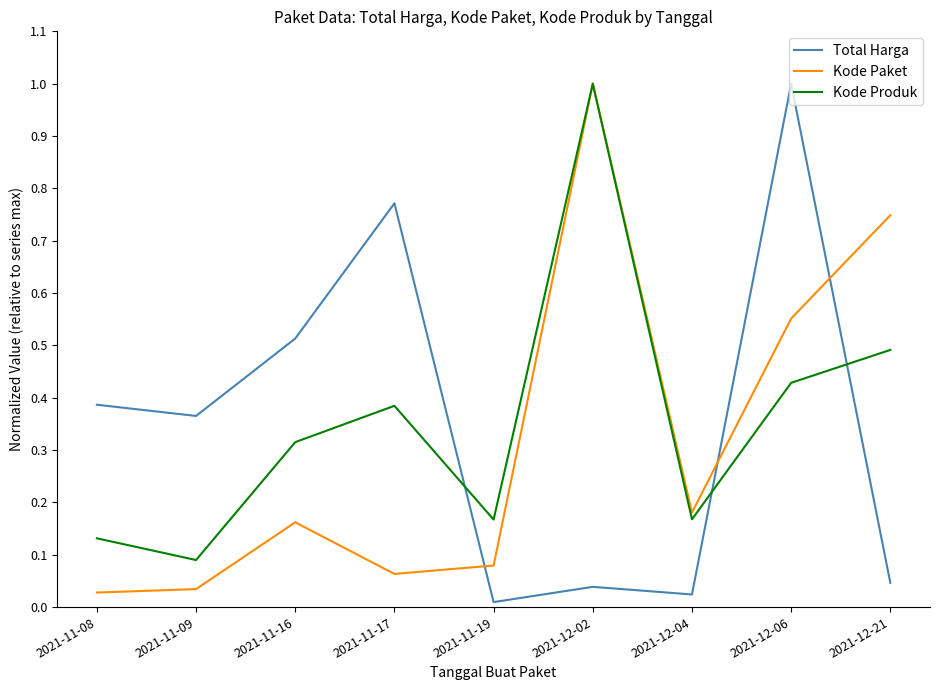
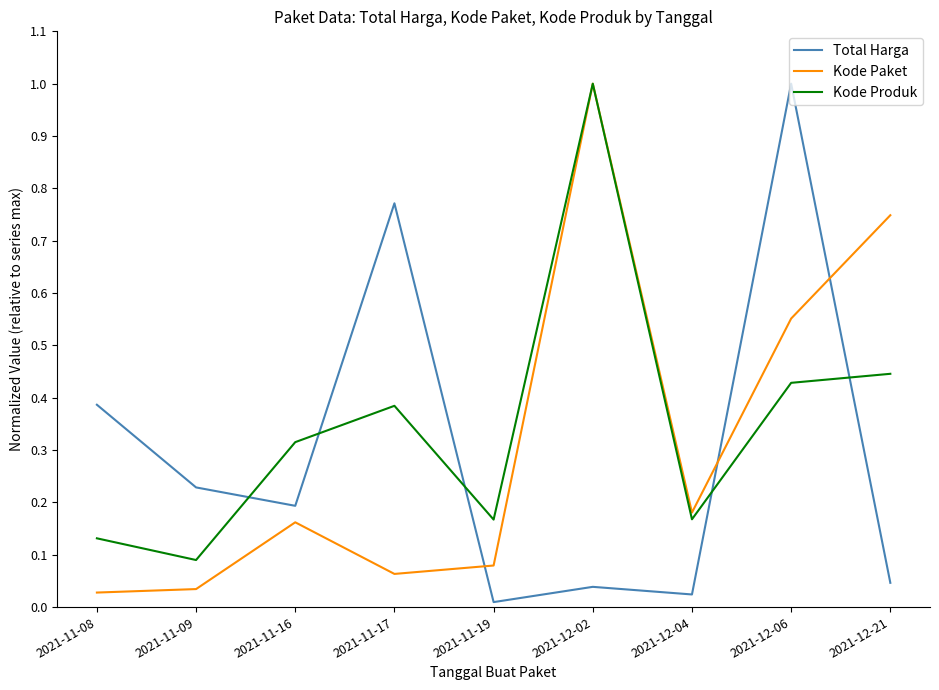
Total Harga, 2021-11-09: 0.37 -> 0.23
Total Harga, 2021-11-16: 0.51 -> 0.19
Kode Produk, 2021-12-21: 0.49 -> 0.45
